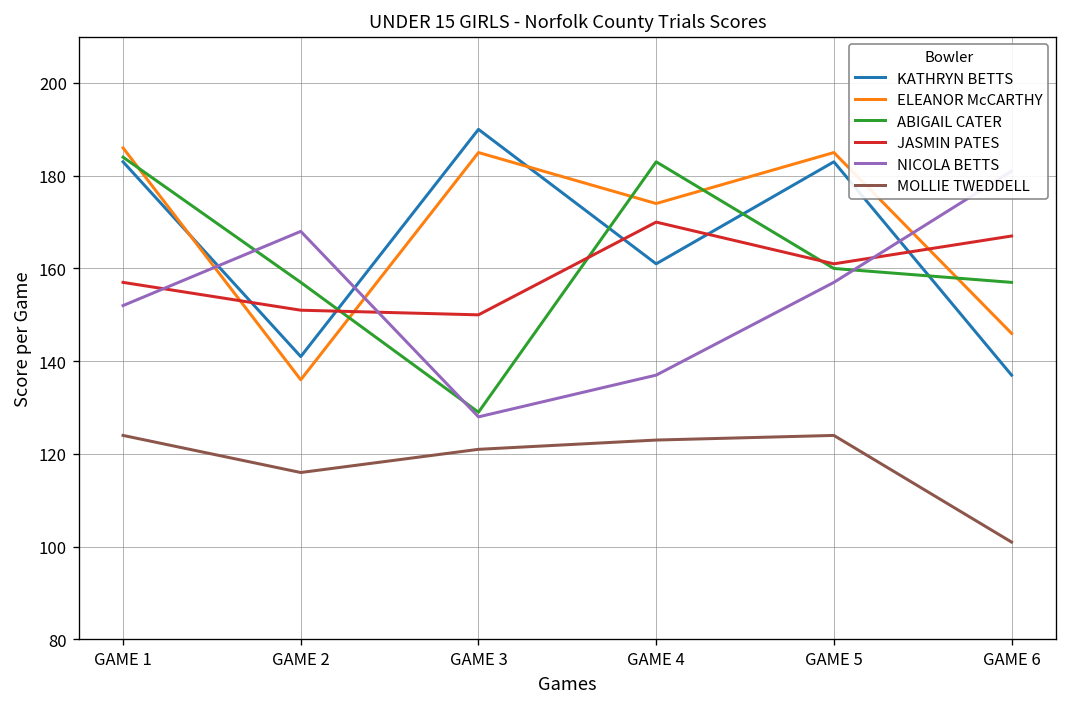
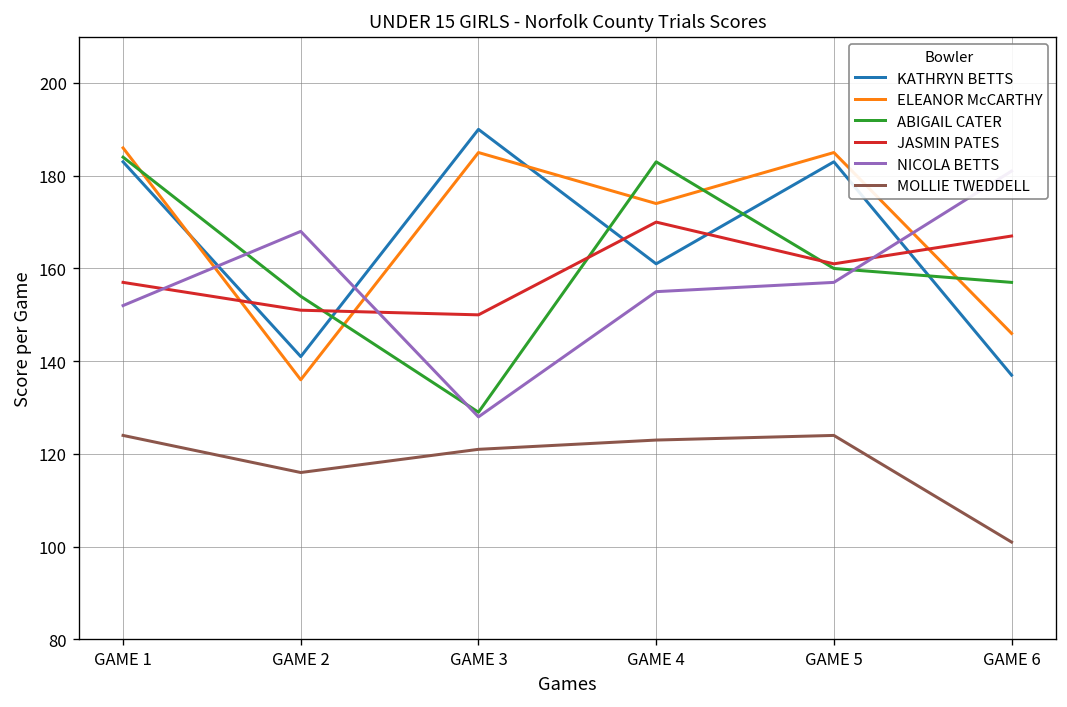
ABIGAIL CATER, GAME 2: 157 -> 154
NICOLA BETTS, GAME 4: 137 -> 155
